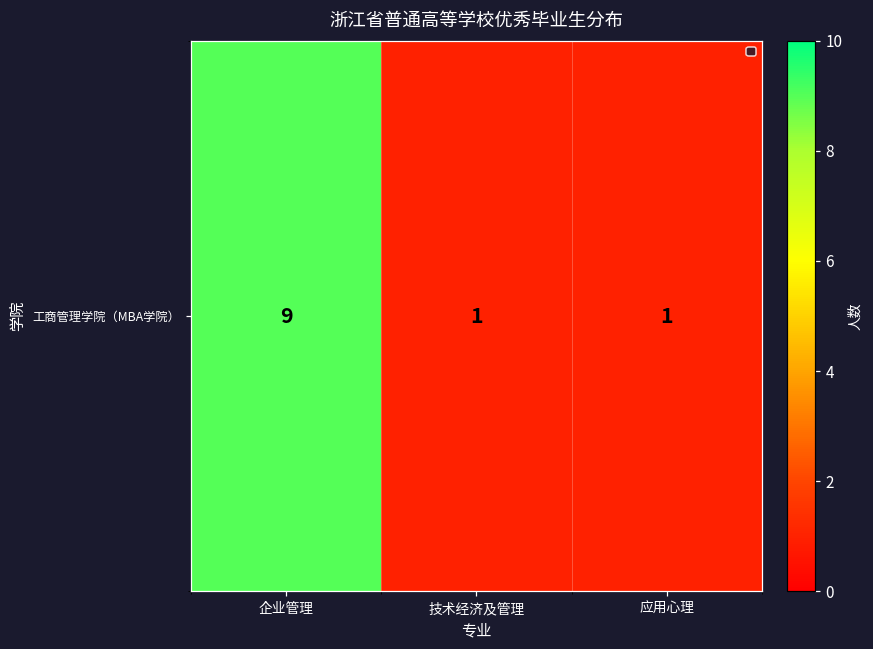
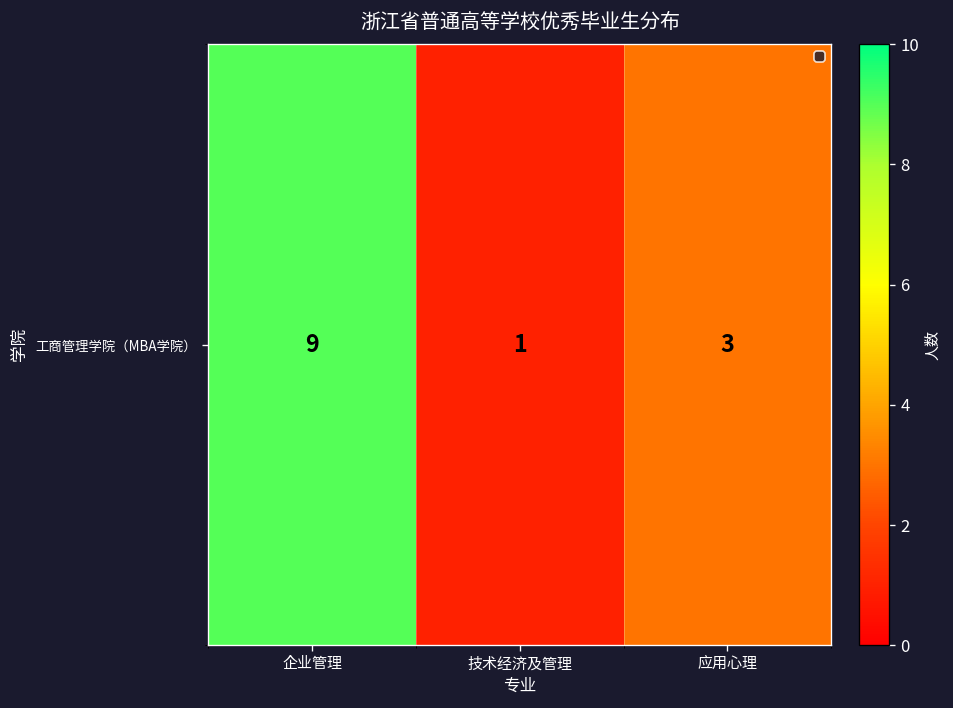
工商管理学院（MBA学院）, 应用心理: 1 -> 3
